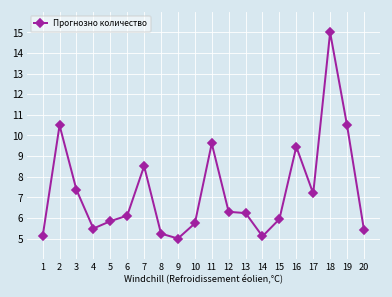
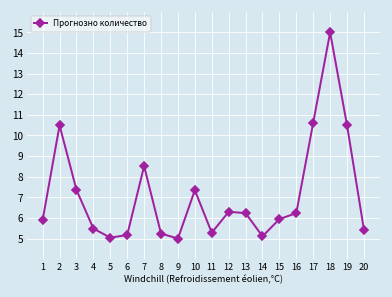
1: 5.1 -> 5.9
5: 5.8 -> 5.0
6: 6.1 -> 5.2
10: 5.7 -> 7.3
11: 9.6 -> 5.3
16: 9.5 -> 6.2
17: 7.2 -> 10.6
